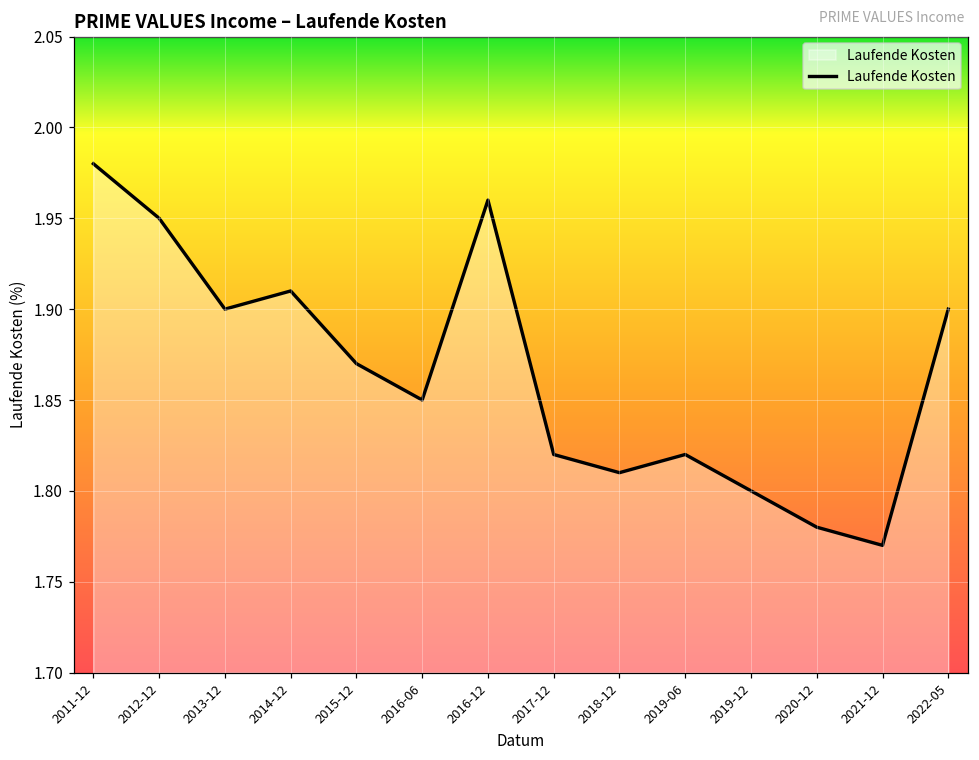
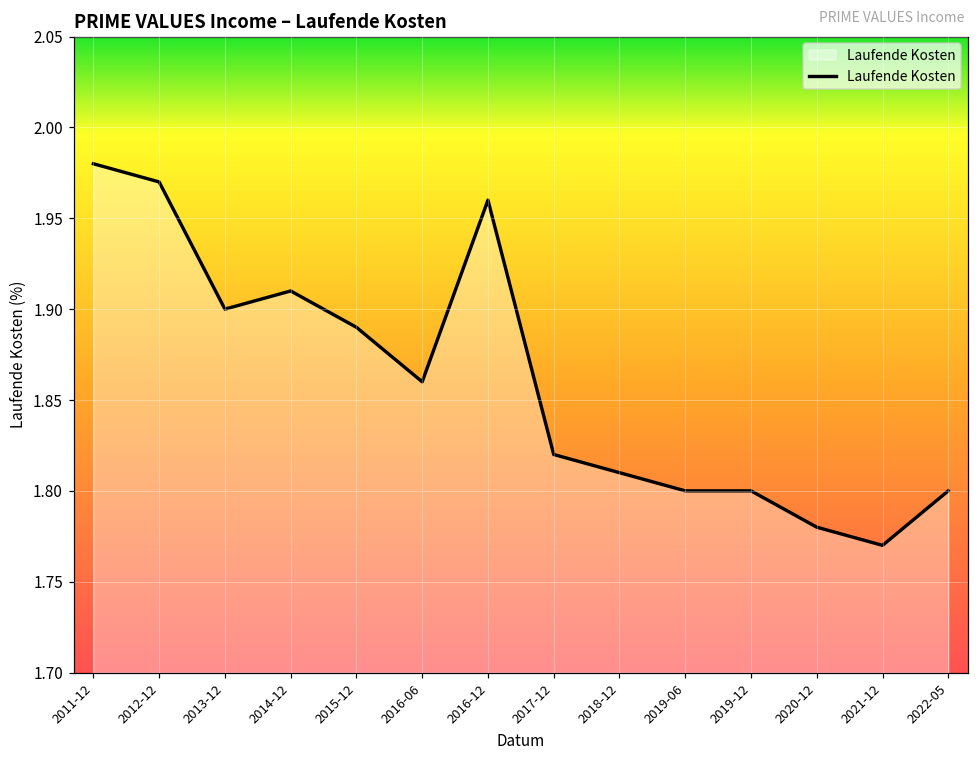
2012-12: 1.95 -> 1.97
2015-12: 1.87 -> 1.89
2016-06: 1.85 -> 1.86
2019-06: 1.82 -> 1.80
2022-05: 1.9 -> 1.8
